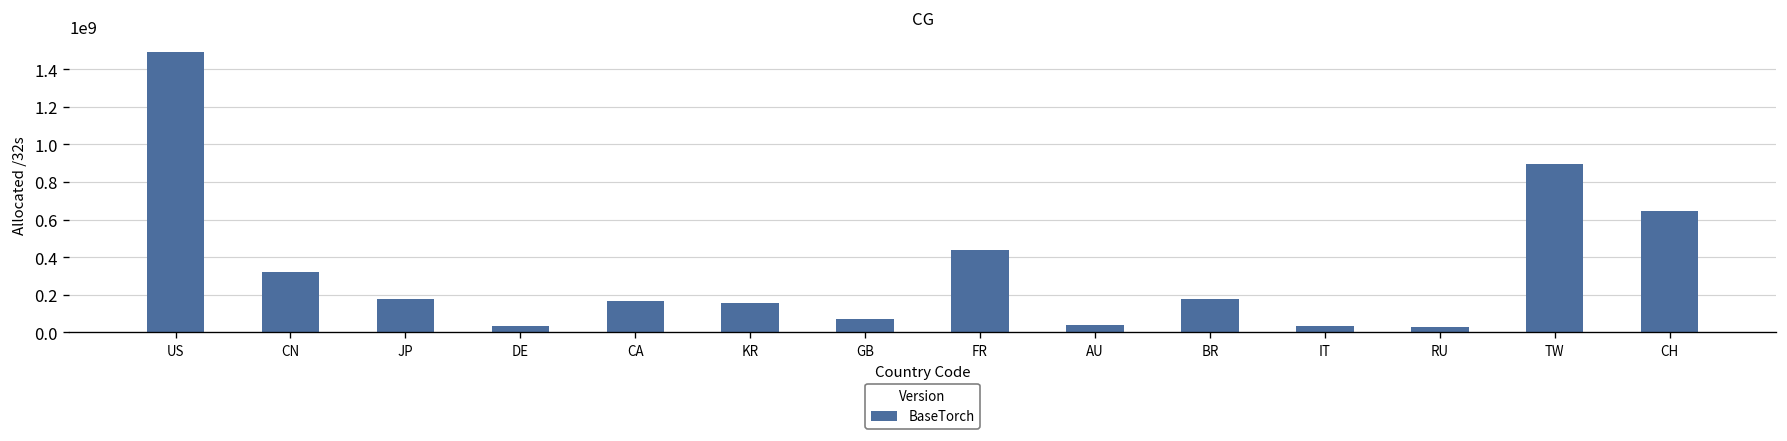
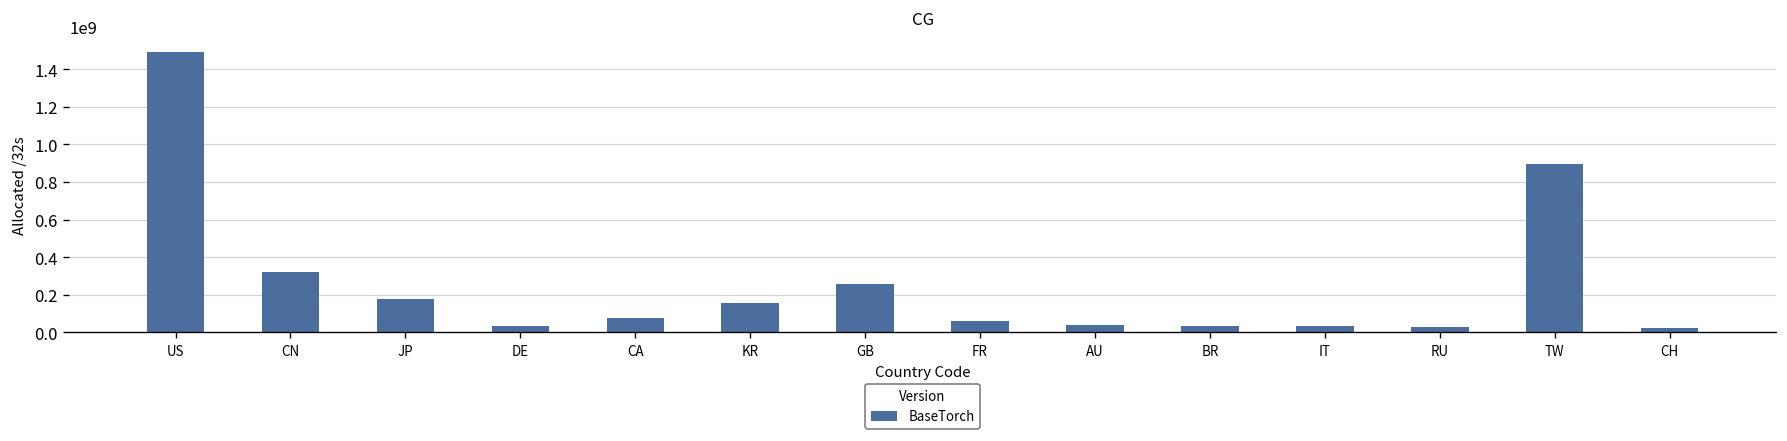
CA: 170000000 -> 80000000
GB: 70000000 -> 260000000
FR: 440000000 -> 60000000
BR: 180000000 -> 30000000
CH: 650000000 -> 30000000
